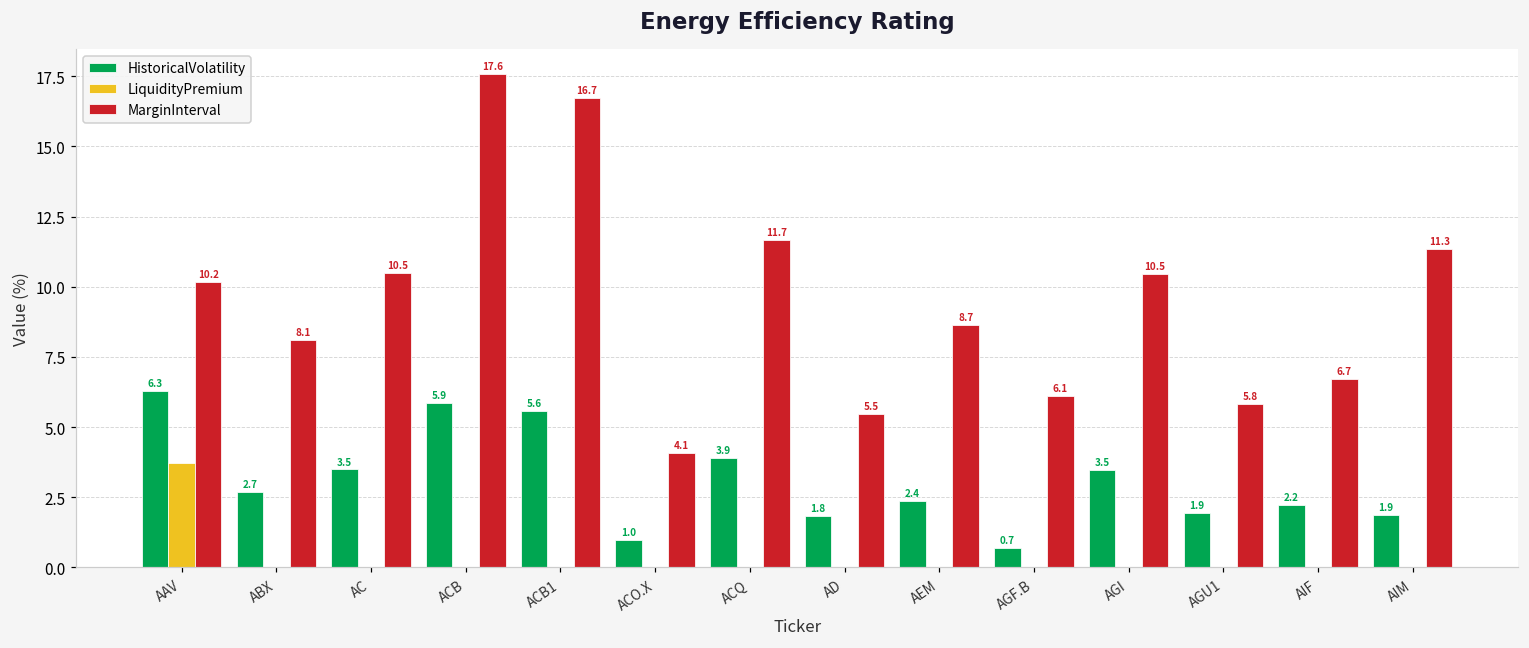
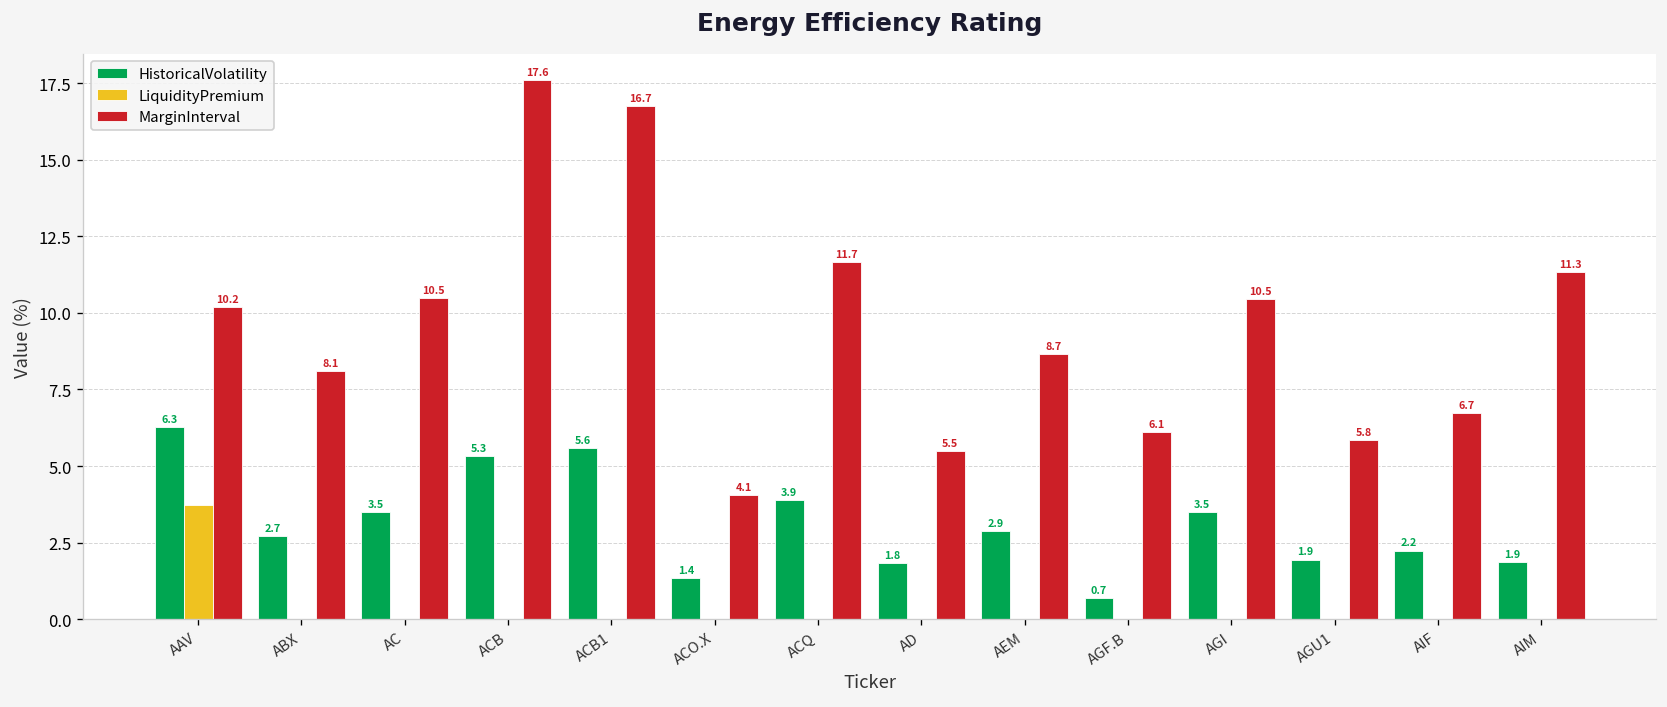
HistoricalVolatility, ACB: 5.9 -> 5.3
HistoricalVolatility, ACO.X: 1.0 -> 1.4
HistoricalVolatility, AEM: 2.4 -> 2.9
